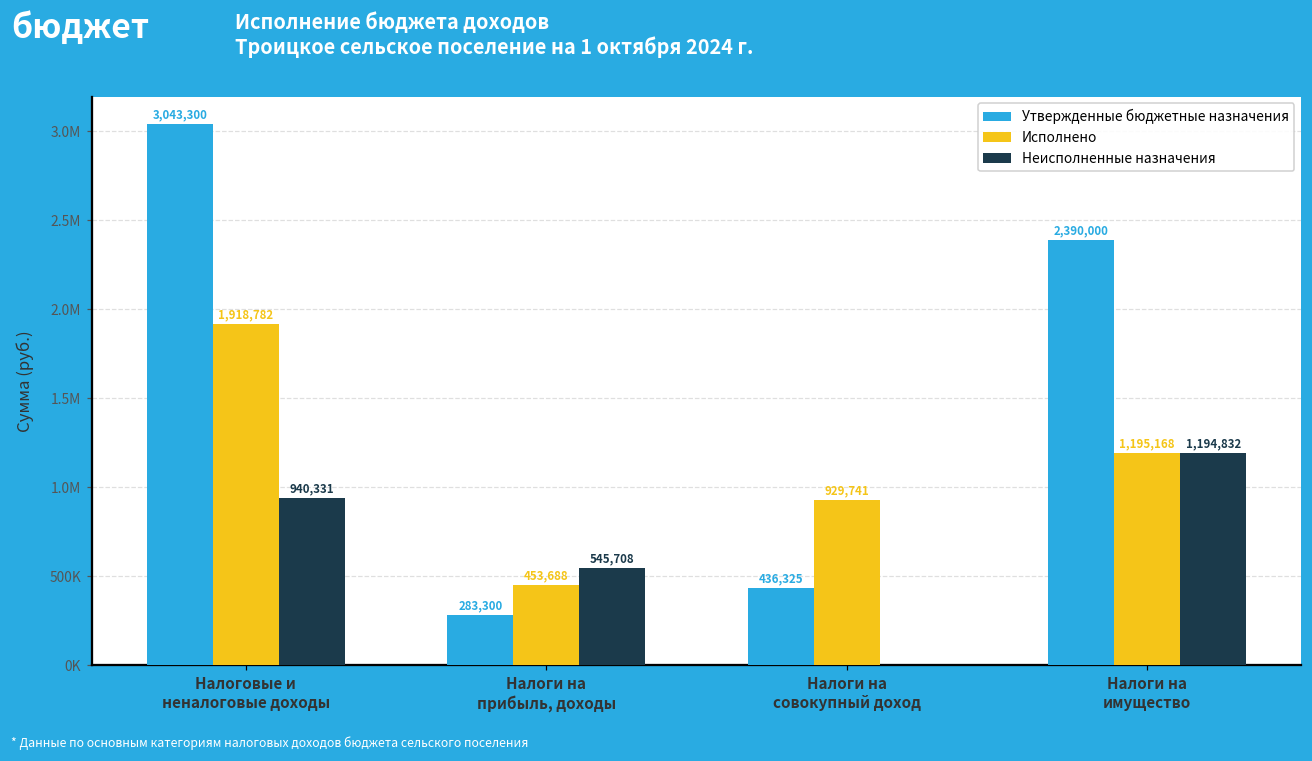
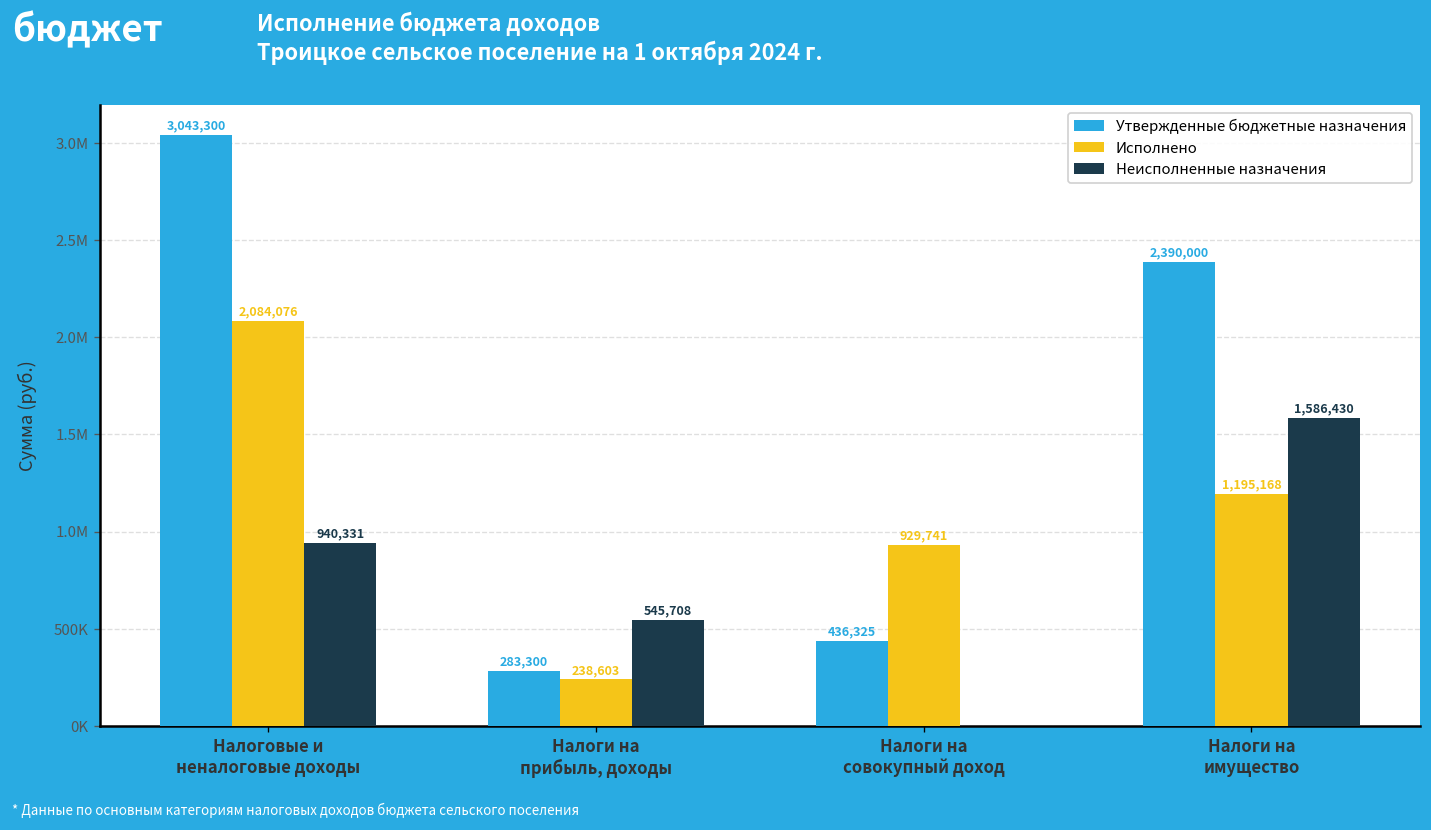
Исполнено, Налоговые и неналоговые доходы: 1,918,782 -> 2,084,076
Исполнено, Налоги на прибыль, доходы: 453,688 -> 238,603
Неисполненные назначения, Налоги на имущество: 1,194,832 -> 1,586,430
